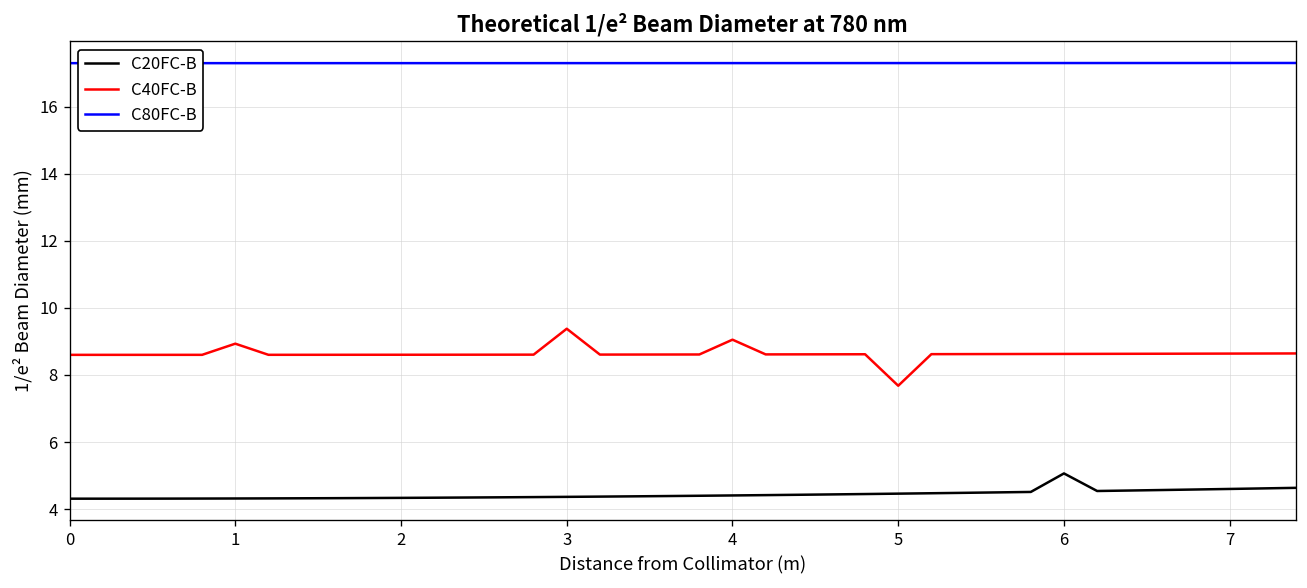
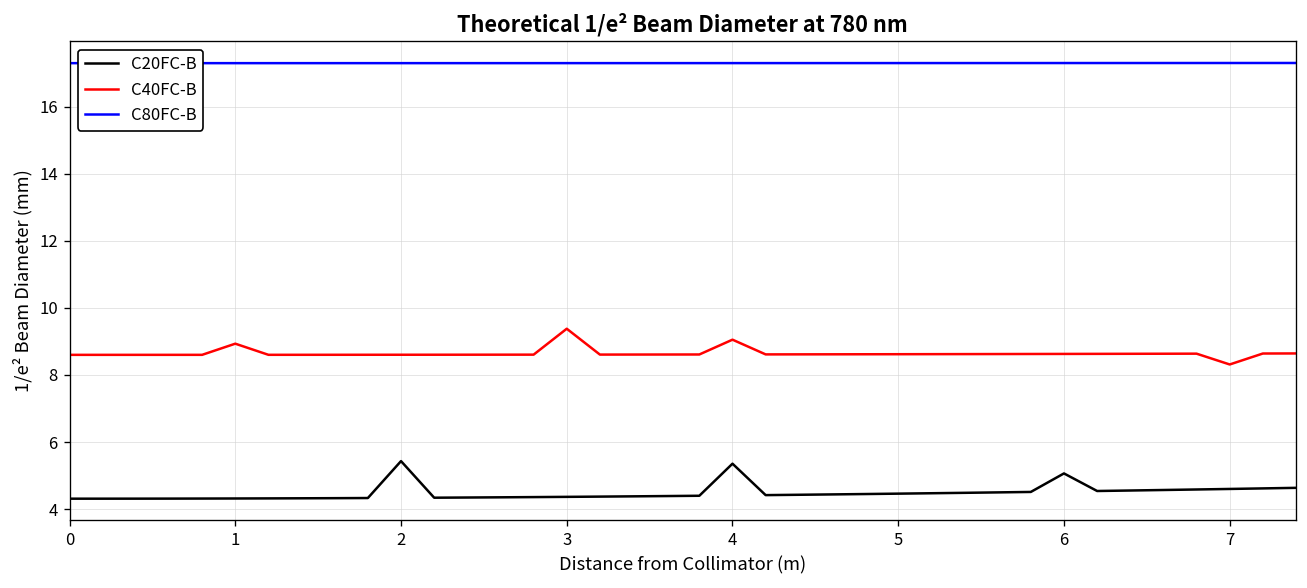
C20FC-B, 2: 4.3 -> 5.4
C20FC-B, 4: 4.4 -> 5.4
C40FC-B, 5: 7.7 -> 8.6
C40FC-B, 7: 8.6 -> 8.3
